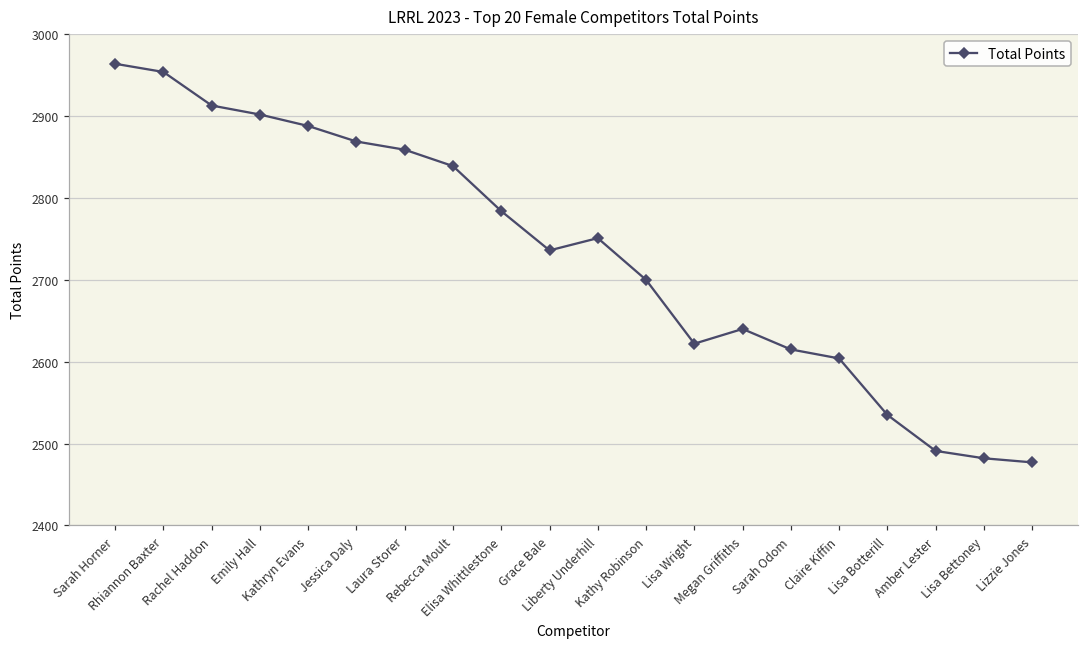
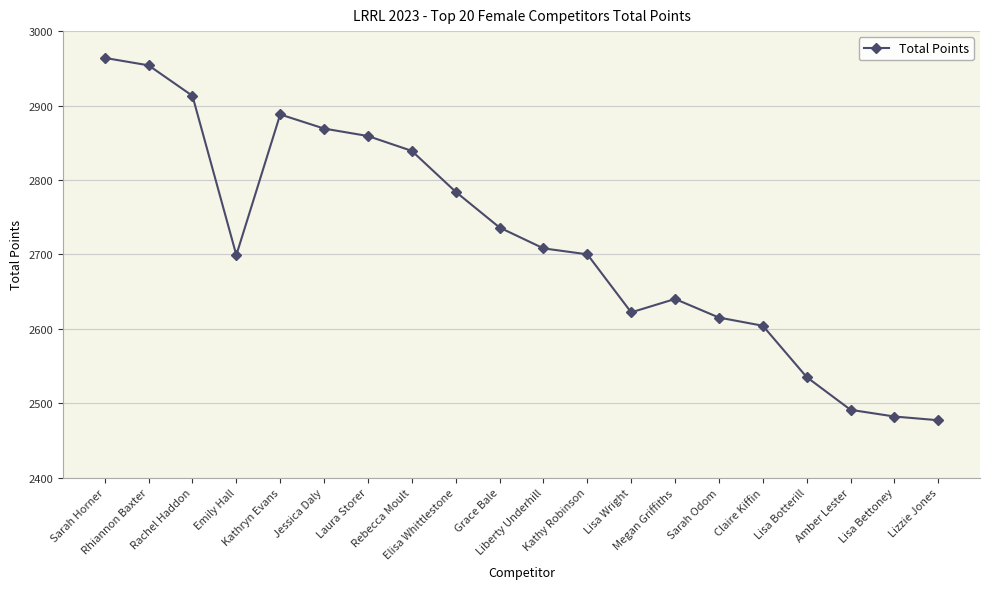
Emily Hall: 2900 -> 2700
Liberty Underhill: 2750 -> 2710
